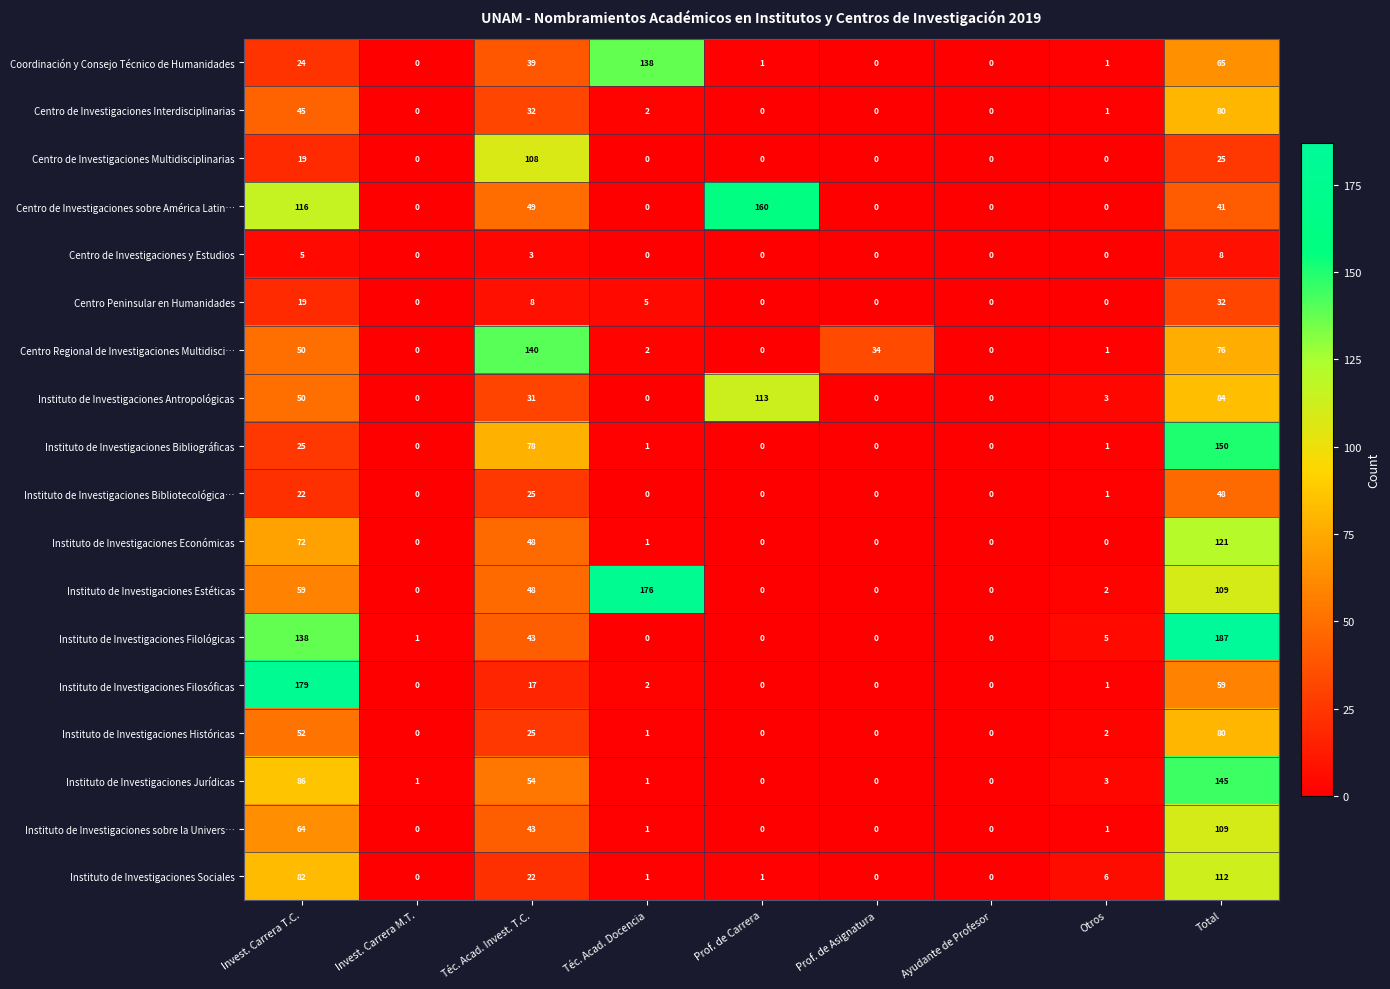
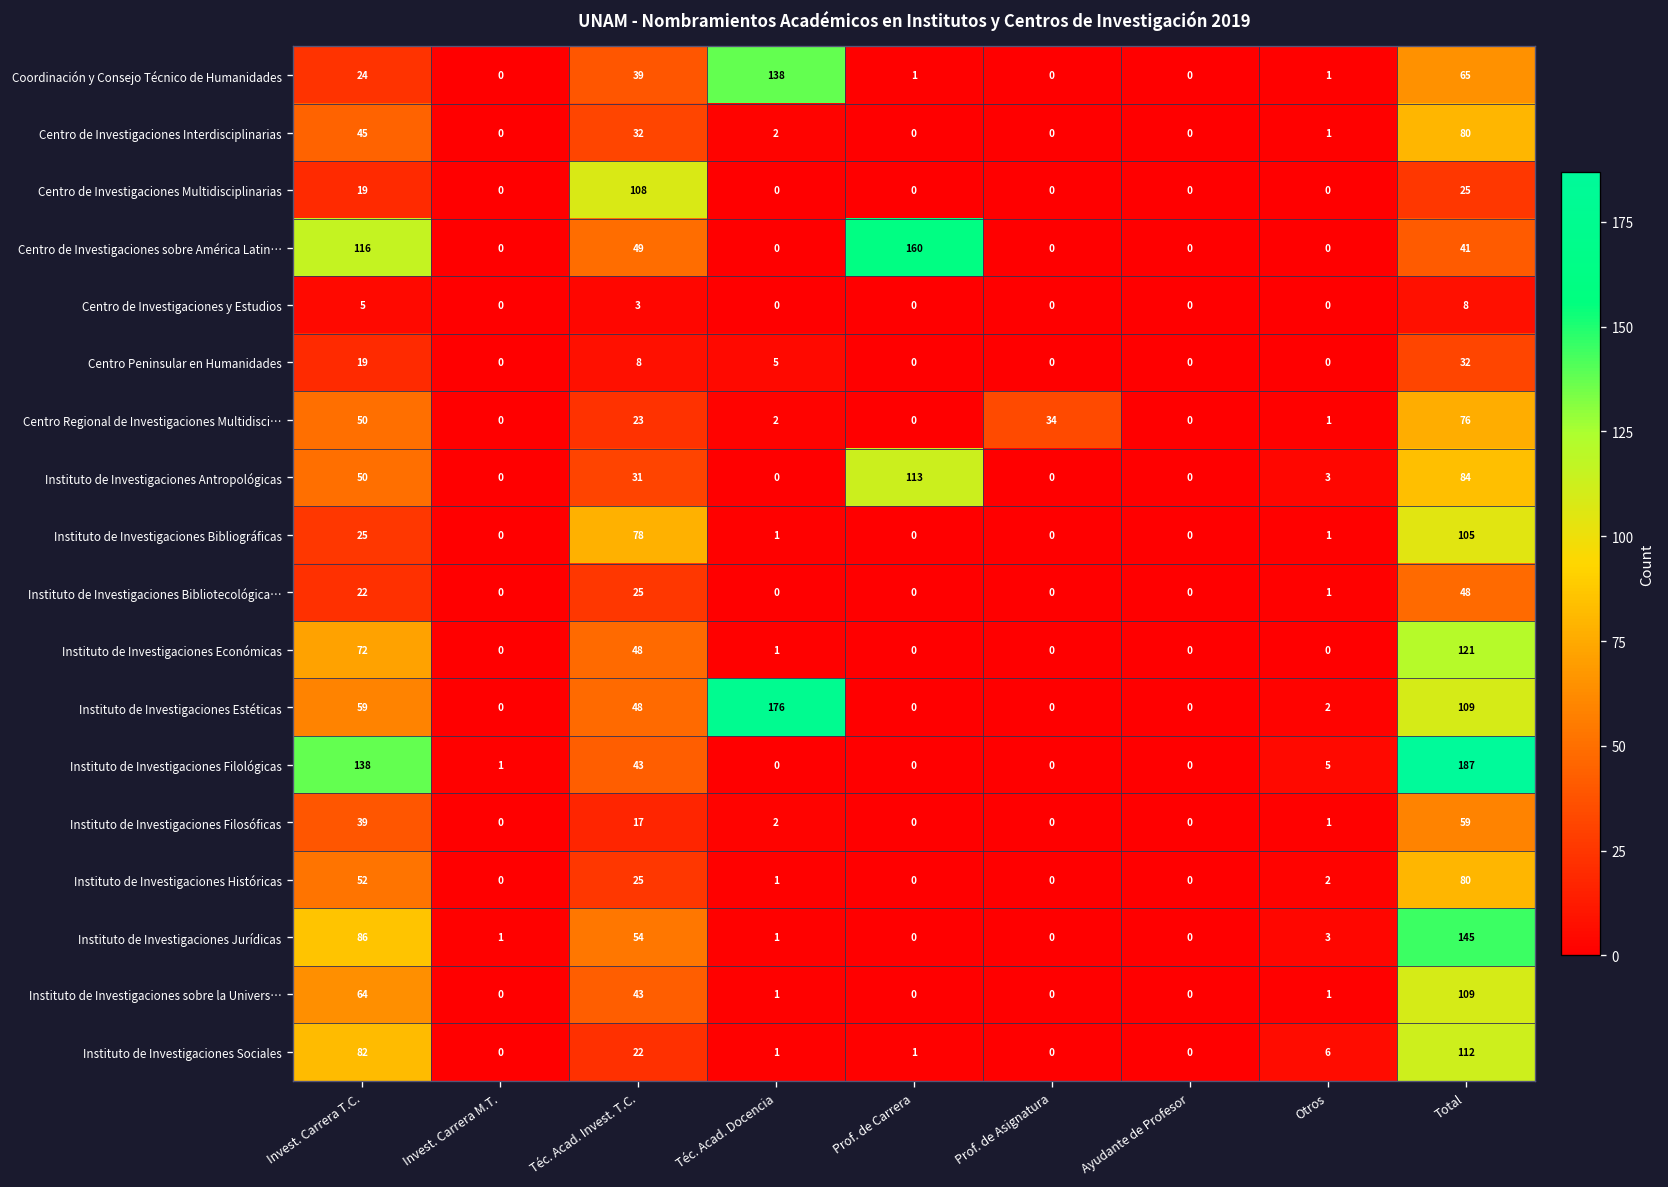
Centro Regional de Investigaciones Multidisci…, Téc. Acad. Invest. T.C.: 140 -> 23
Instituto de Investigaciones Bibliográficas, Total: 150 -> 105
Instituto de Investigaciones Filosóficas, Invest. Carrera T.C.: 179 -> 39
